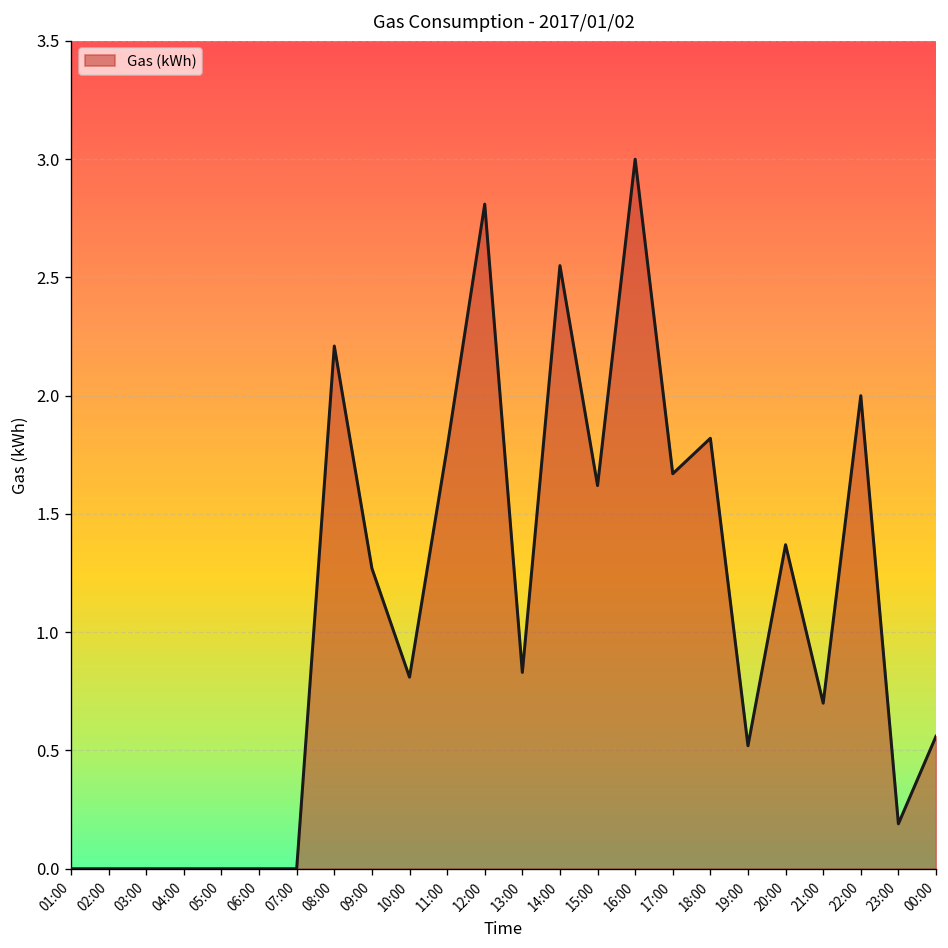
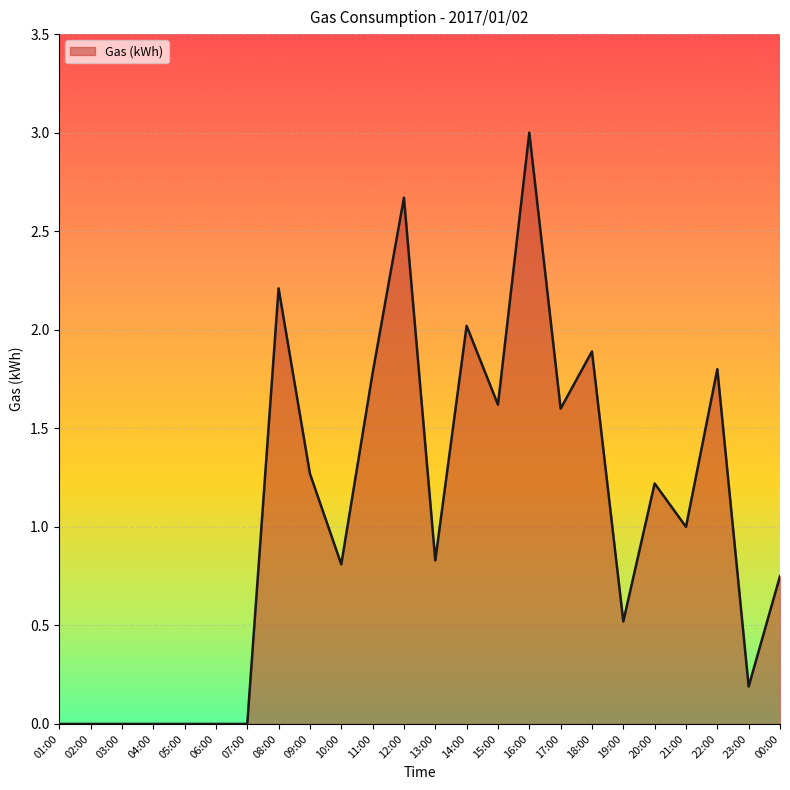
12:00: 2.81 -> 2.67
14:00: 2.55 -> 2.02
17:00: 1.67 -> 1.60
18:00: 1.82 -> 1.89
20:00: 1.37 -> 1.22
21:00: 0.7 -> 1.0
22:00: 2.0 -> 1.8
00:00: 0.56 -> 0.75
